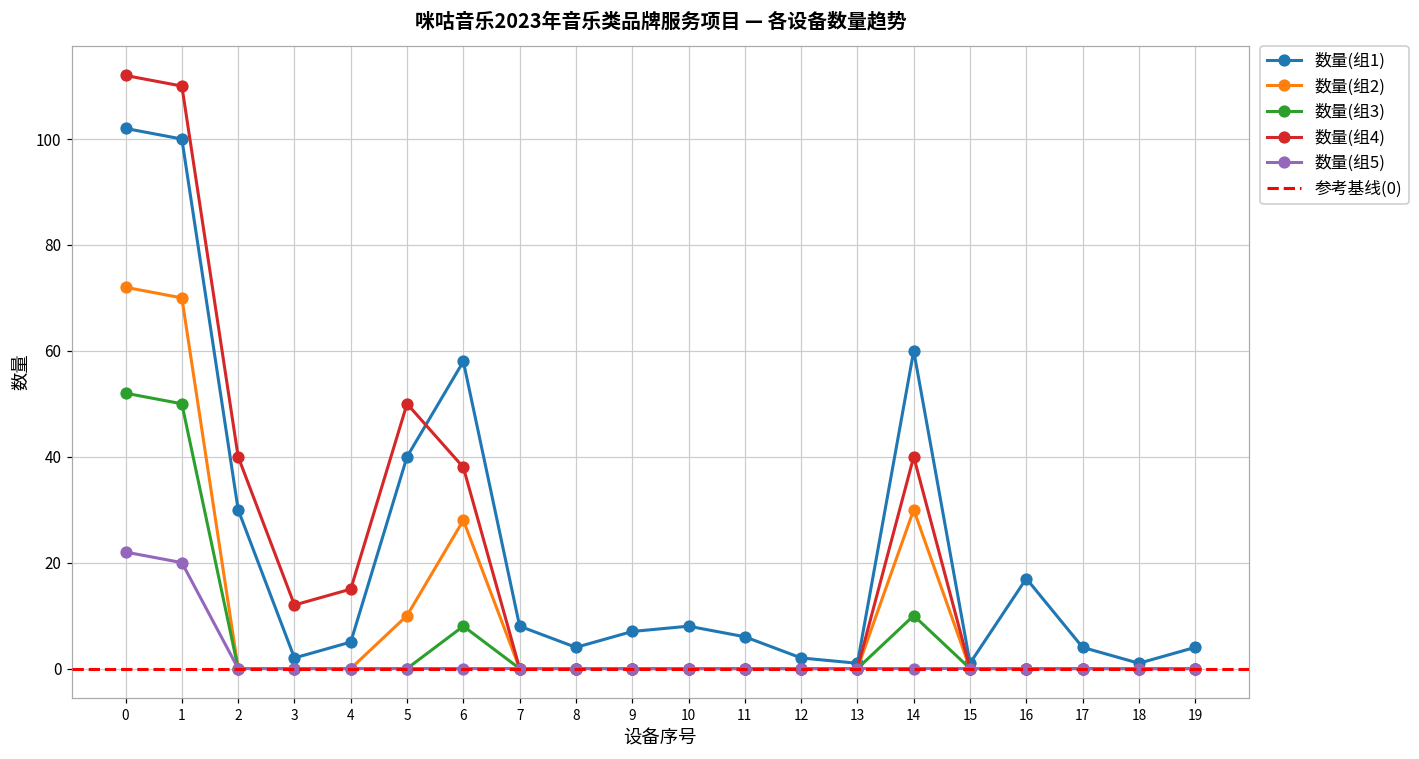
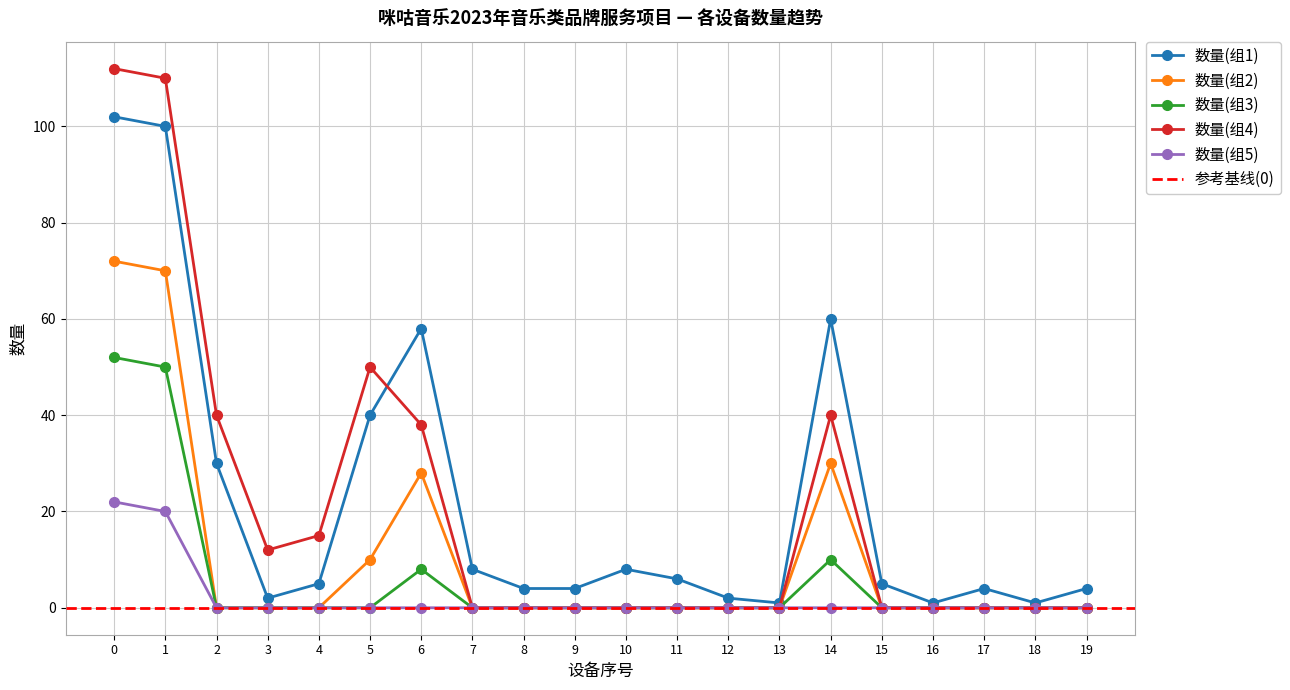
数量(组1), 9: 7 -> 4
数量(组1), 15: 1 -> 5
数量(组1), 16: 17 -> 1
